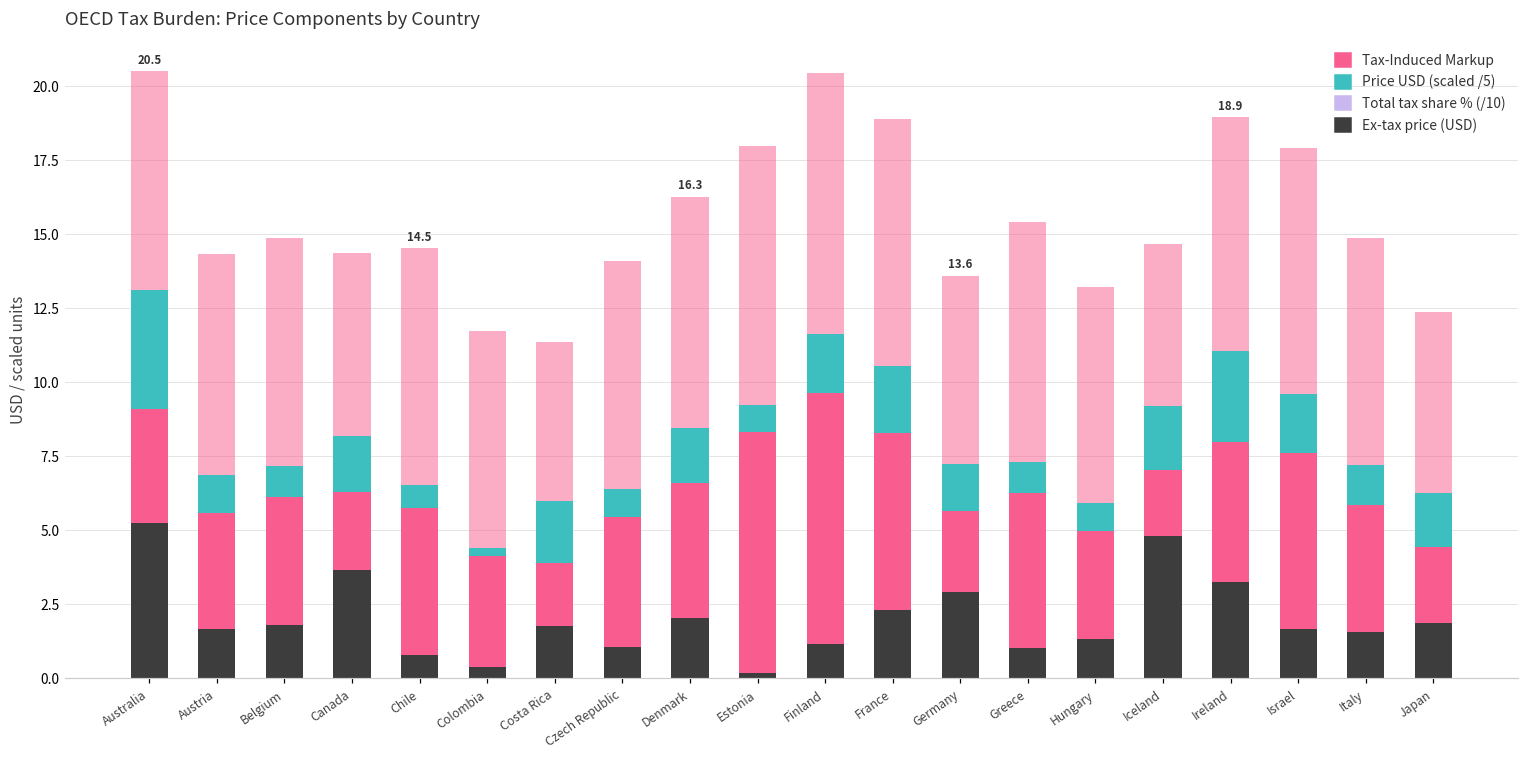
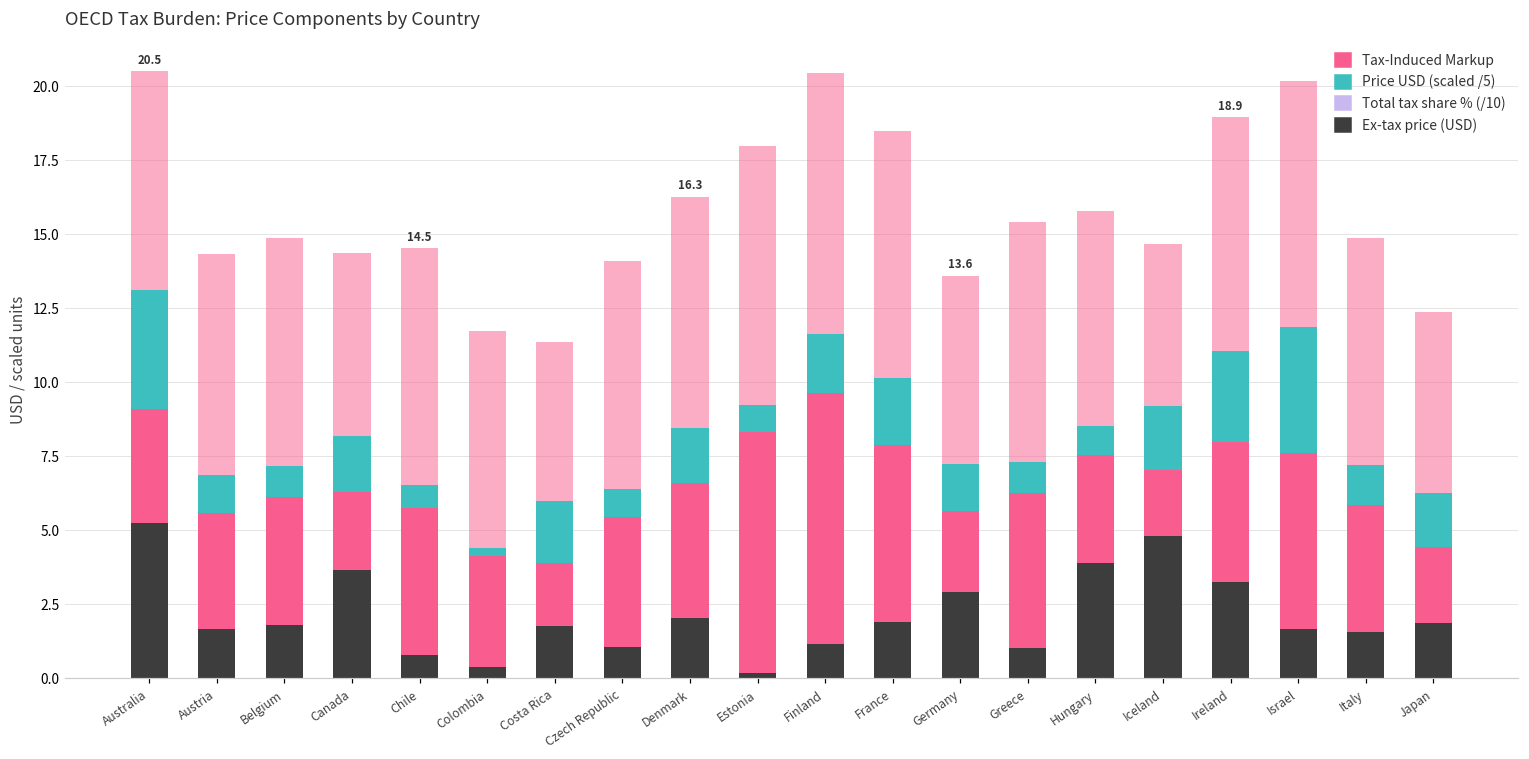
Ex-tax price (USD), France: 2.3 -> 1.9
Ex-tax price (USD), Hungary: 1.3 -> 3.9
Price USD (scaled /5), Israel: 2.0 -> 4.3
